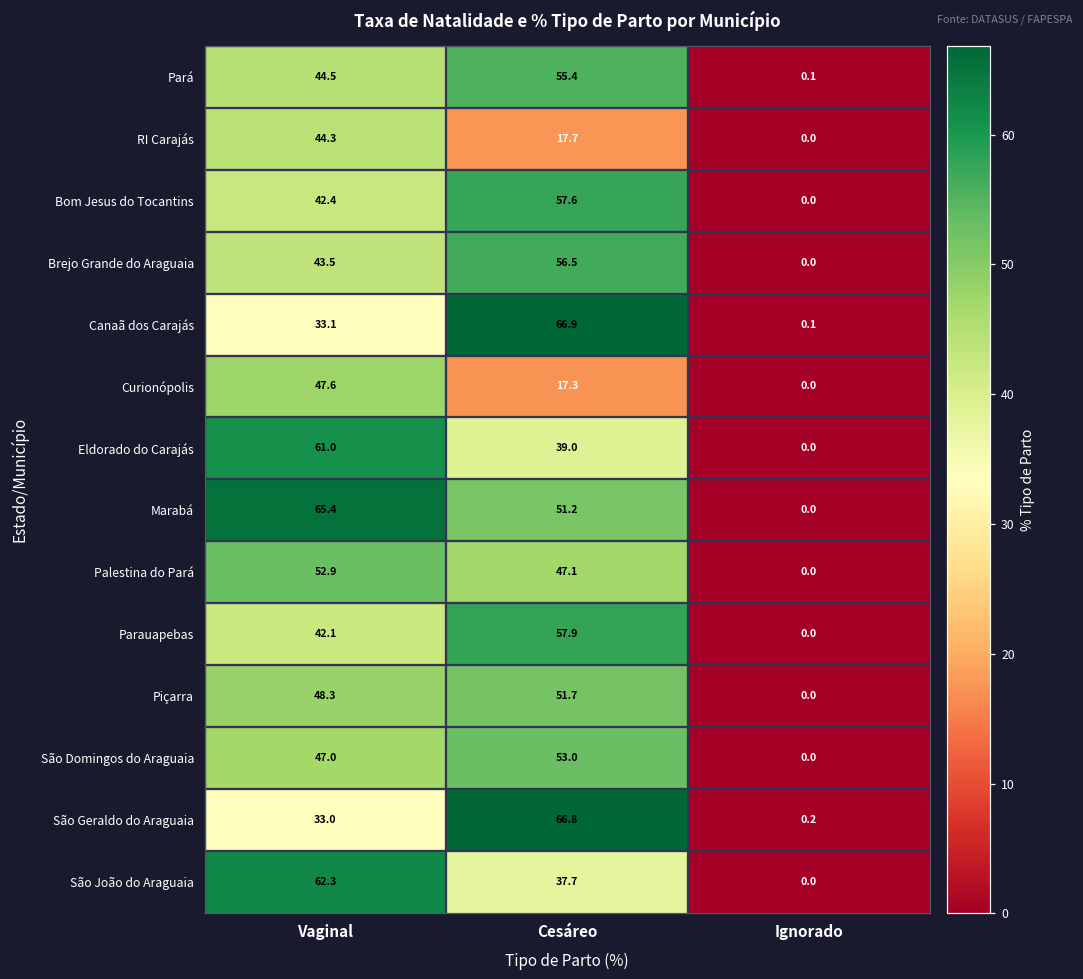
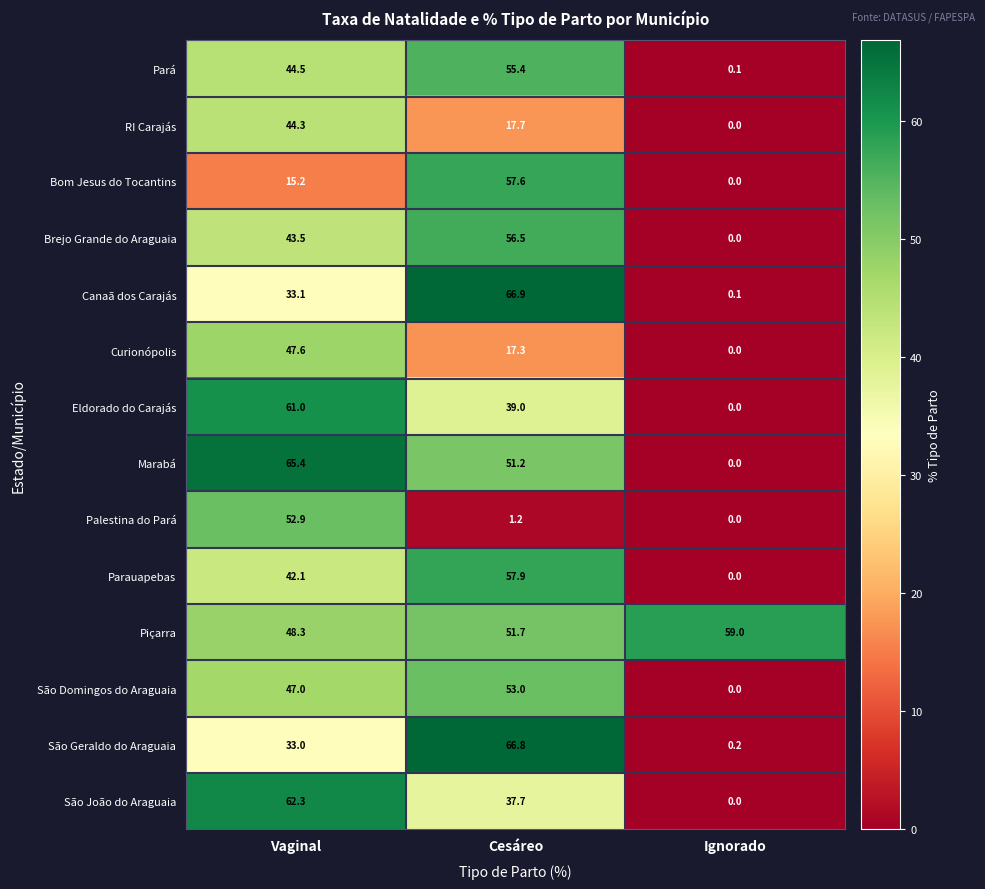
Bom Jesus do Tocantins, Vaginal: 42.4 -> 15.2
Palestina do Pará, Cesáreo: 47.1 -> 1.2
Piçarra, Ignorado: 0.0 -> 59.0
